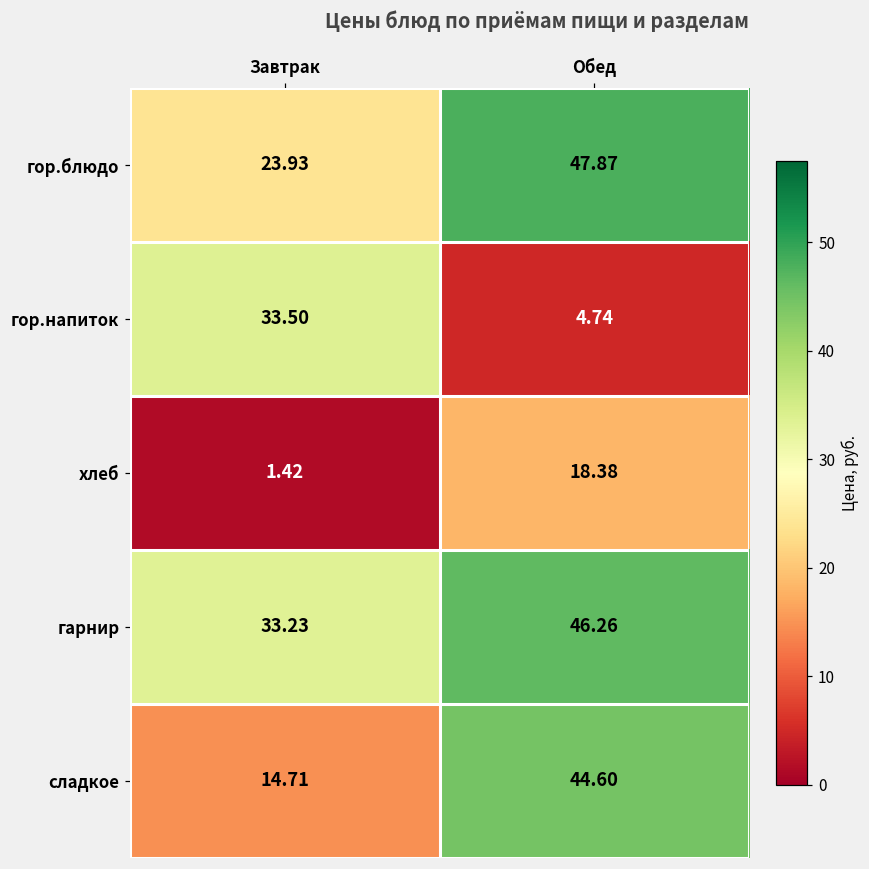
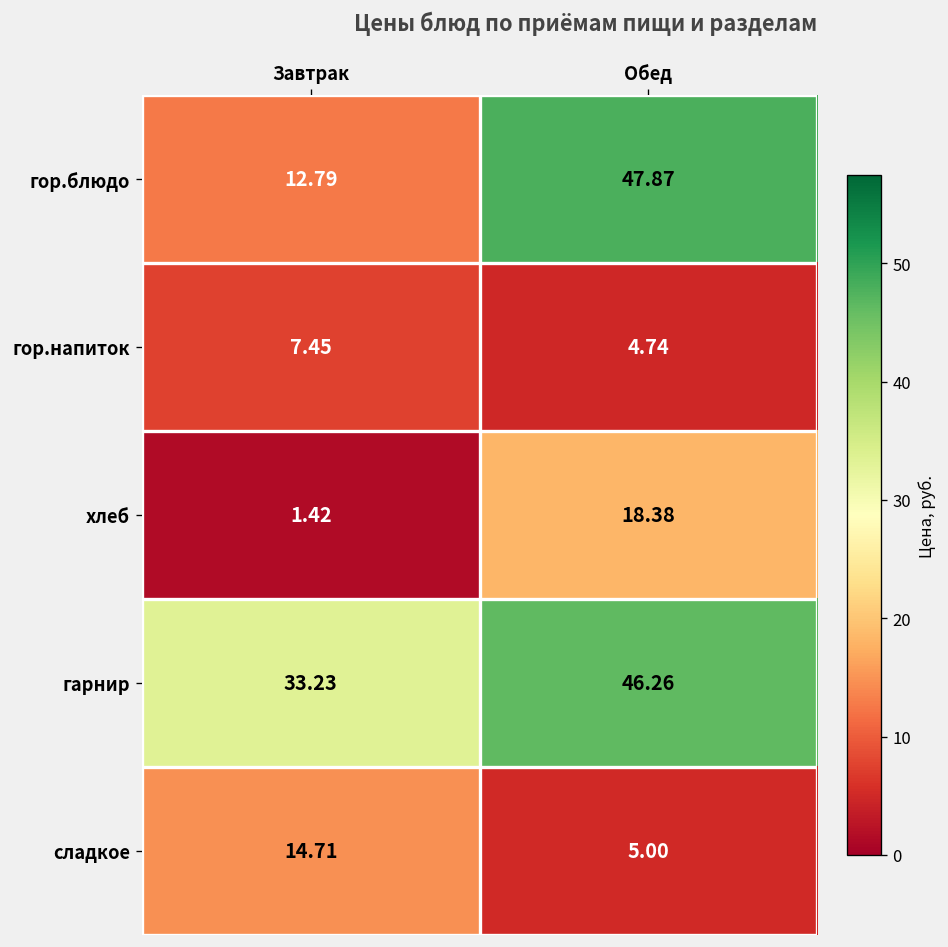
гор.блюдо, Завтрак: 23.93 -> 12.79
гор.напиток, Завтрак: 33.50 -> 7.45
сладкое, Обед: 44.60 -> 5.00
